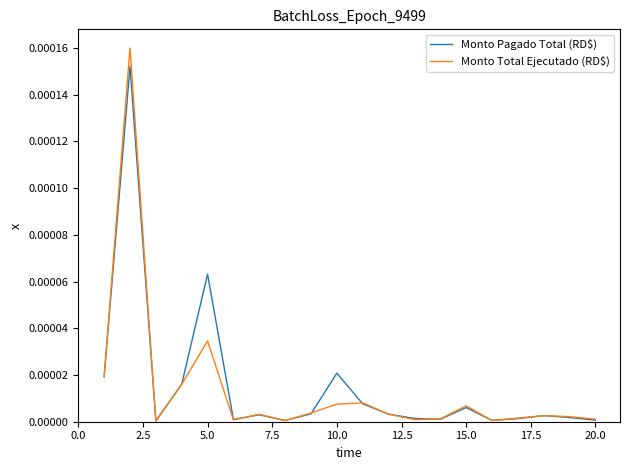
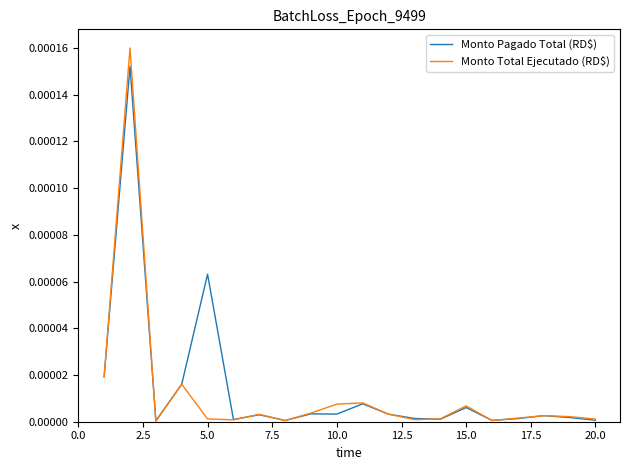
Monto Total Ejecutado (RD$), 5.0: 0.000035 -> 0.000001
Monto Pagado Total (RD$), 10.0: 0.000021 -> 0.000003
